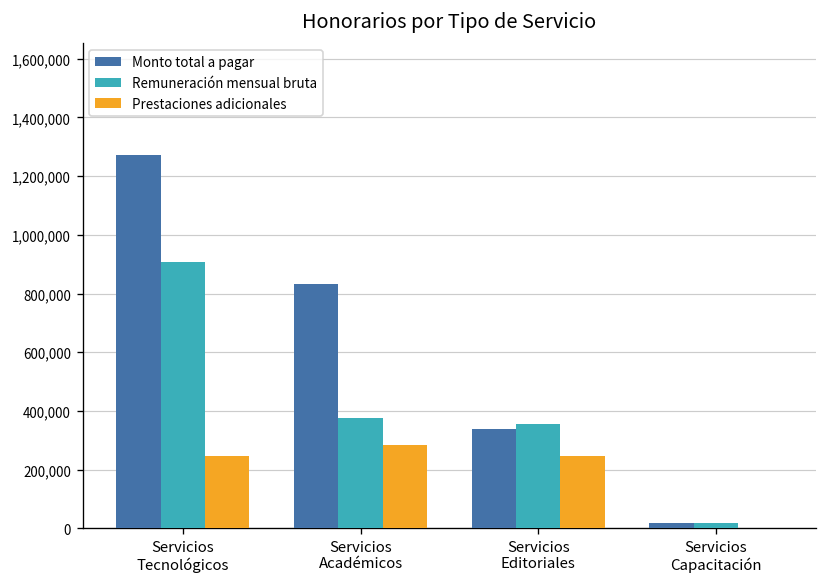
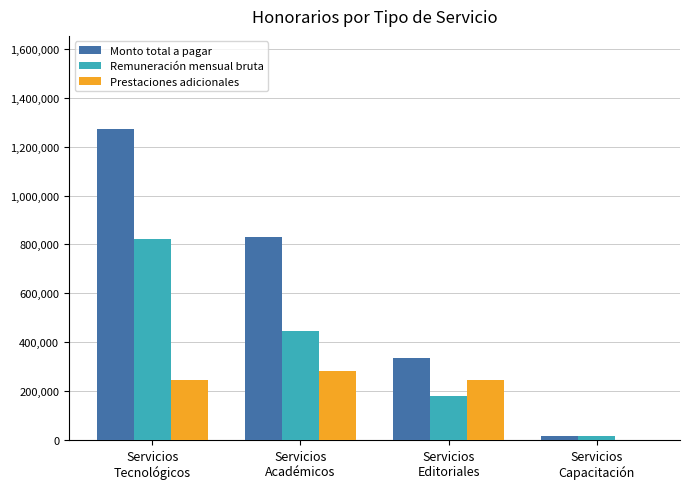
Remuneración mensual bruta, Servicios Tecnológicos: 910,000 -> 820,000
Remuneración mensual bruta, Servicios Académicos: 370,000 -> 450,000
Remuneración mensual bruta, Servicios Editoriales: 360,000 -> 180,000
